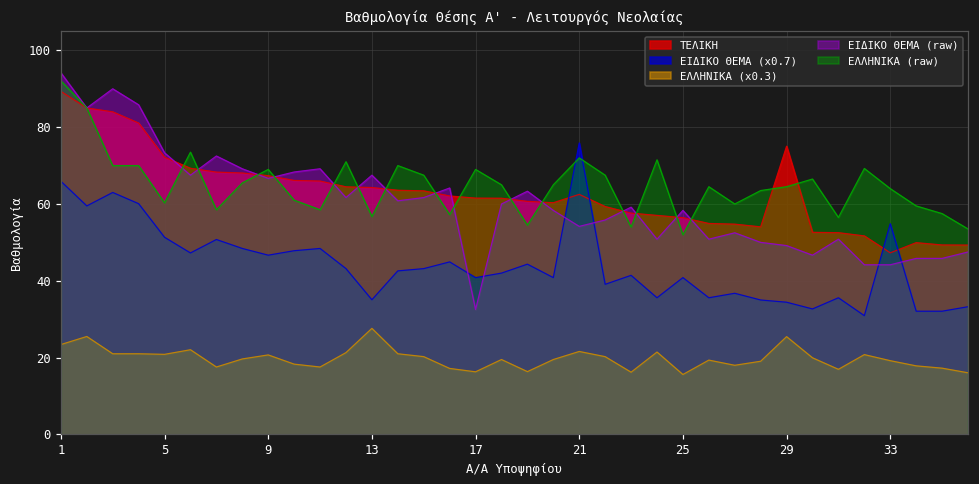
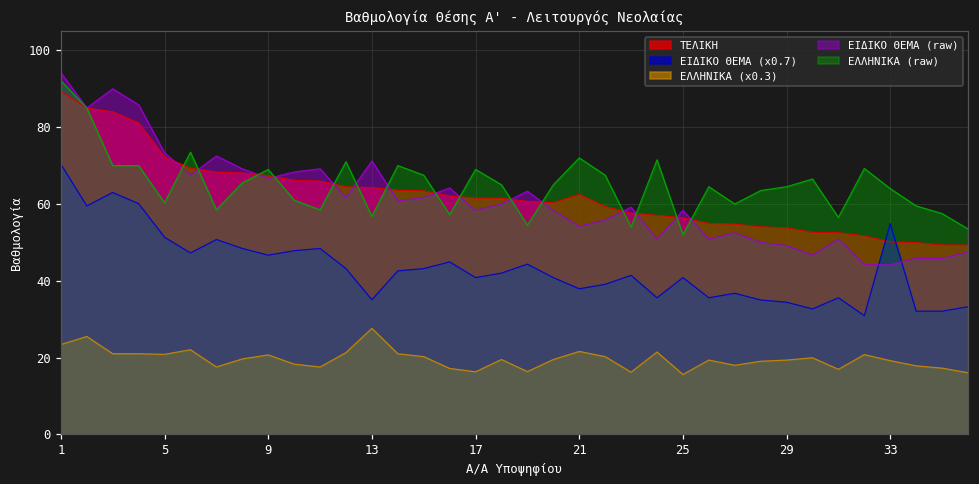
ΕΙΔΙΚΟ ΘΕΜΑ (x0.7), 1: 66 -> 70
ΕΙΔΙΚΟ ΘΕΜΑ (raw), 13: 68 -> 71
ΕΙΔΙΚΟ ΘΕΜΑ (raw), 17: 33 -> 58
ΕΙΔΙΚΟ ΘΕΜΑ (x0.7), 21: 76 -> 38
ΤΕΛΙΚΗ, 29: 75 -> 54
ΕΛΛΗΝΙΚΑ (x0.3), 29: 25 -> 19
ΤΕΛΙΚΗ, 33: 47 -> 50
